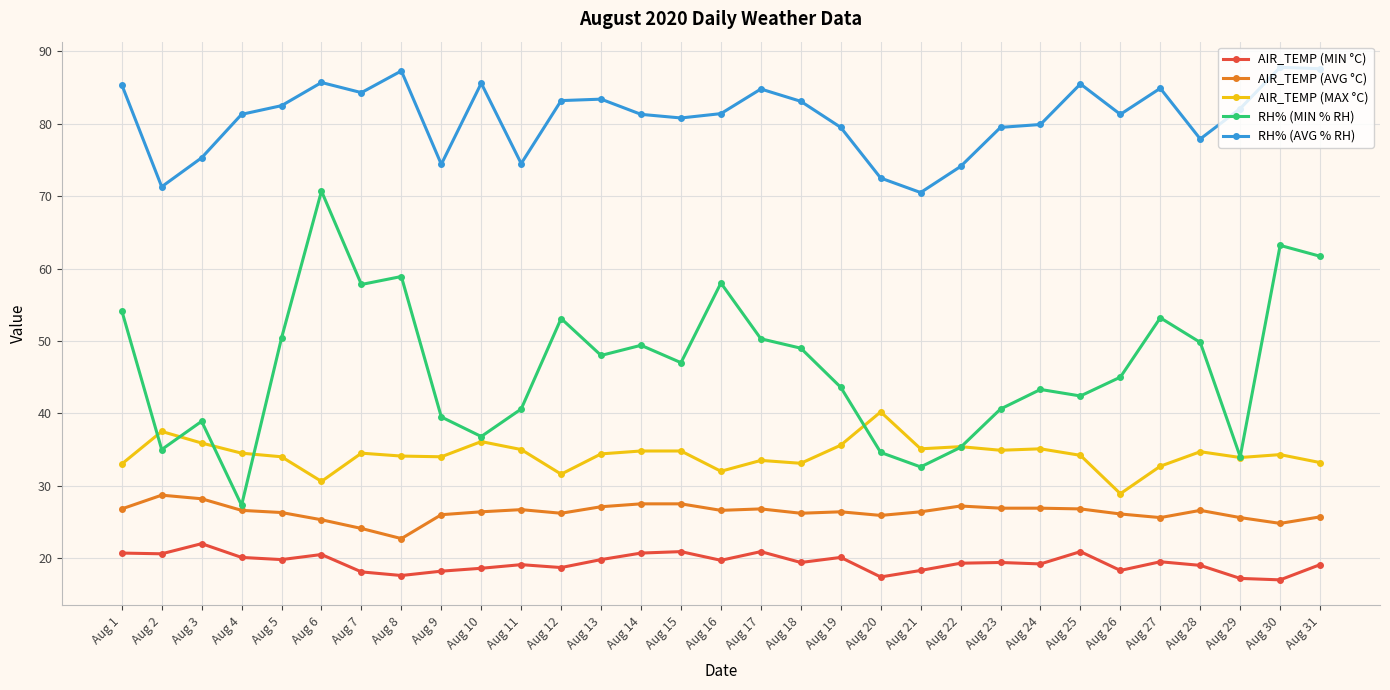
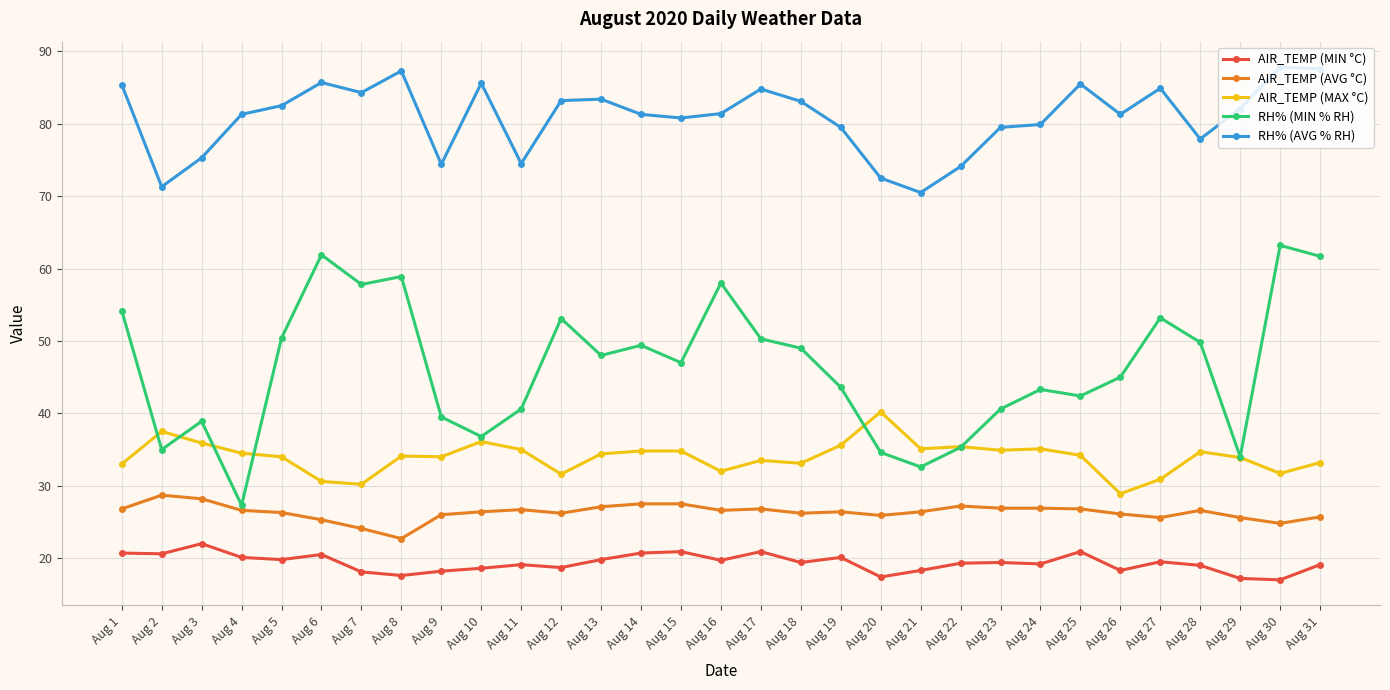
RH% (MIN % RH), Aug 6: 71 -> 62
AIR_TEMP (MAX °C), Aug 7: 35 -> 30
AIR_TEMP (MAX °C), Aug 27: 33 -> 31
AIR_TEMP (MAX °C), Aug 30: 34 -> 32
